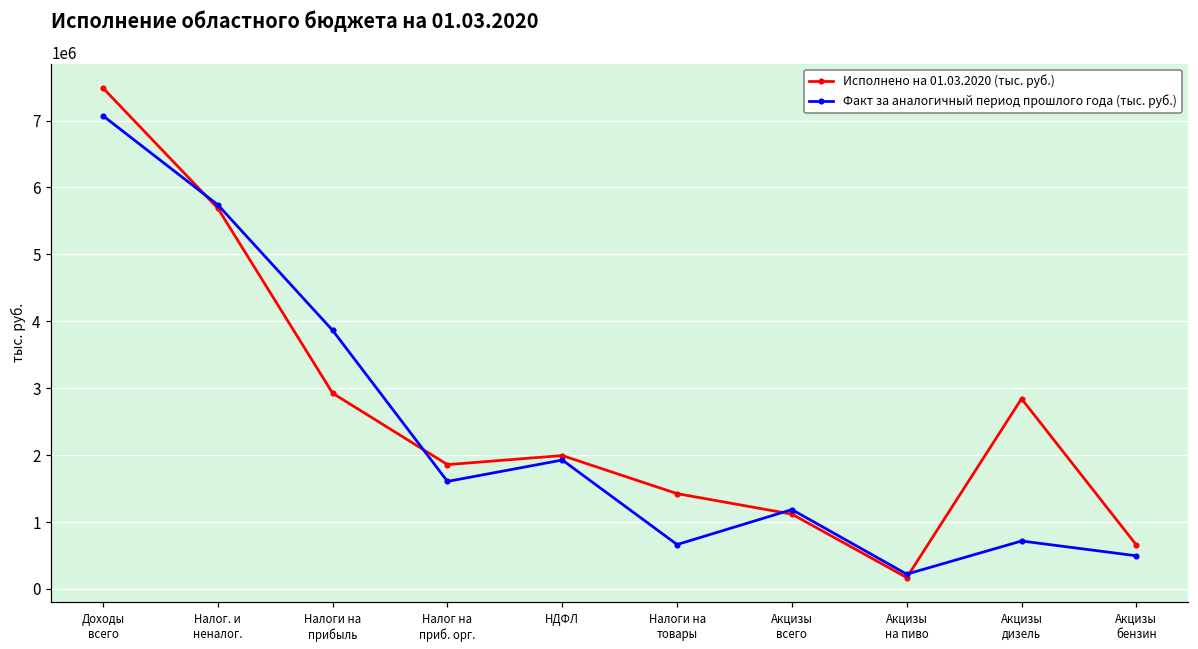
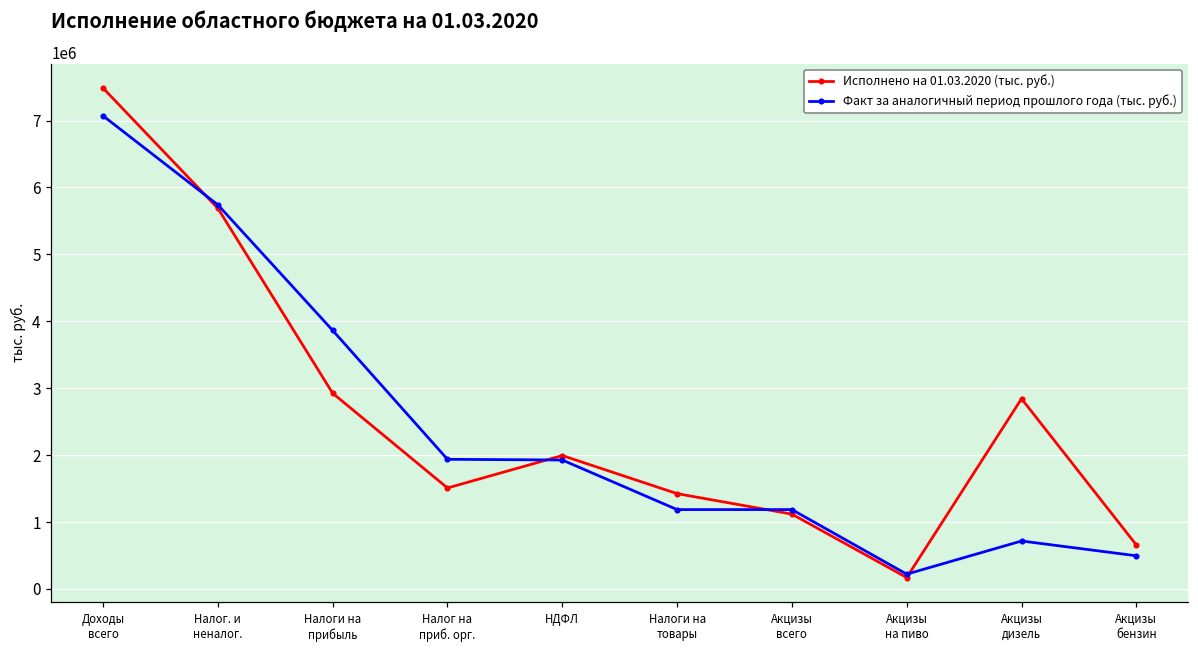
Исполнено на 01.03.2020 (тыс. руб.), Налог на приб. орг.: 1900000 -> 1500000
Факт за аналогичный период прошлого года (тыс. руб.), Налог на приб. орг.: 1600000 -> 1900000
Факт за аналогичный период прошлого года (тыс. руб.), Налоги на товары: 700000 -> 1200000
